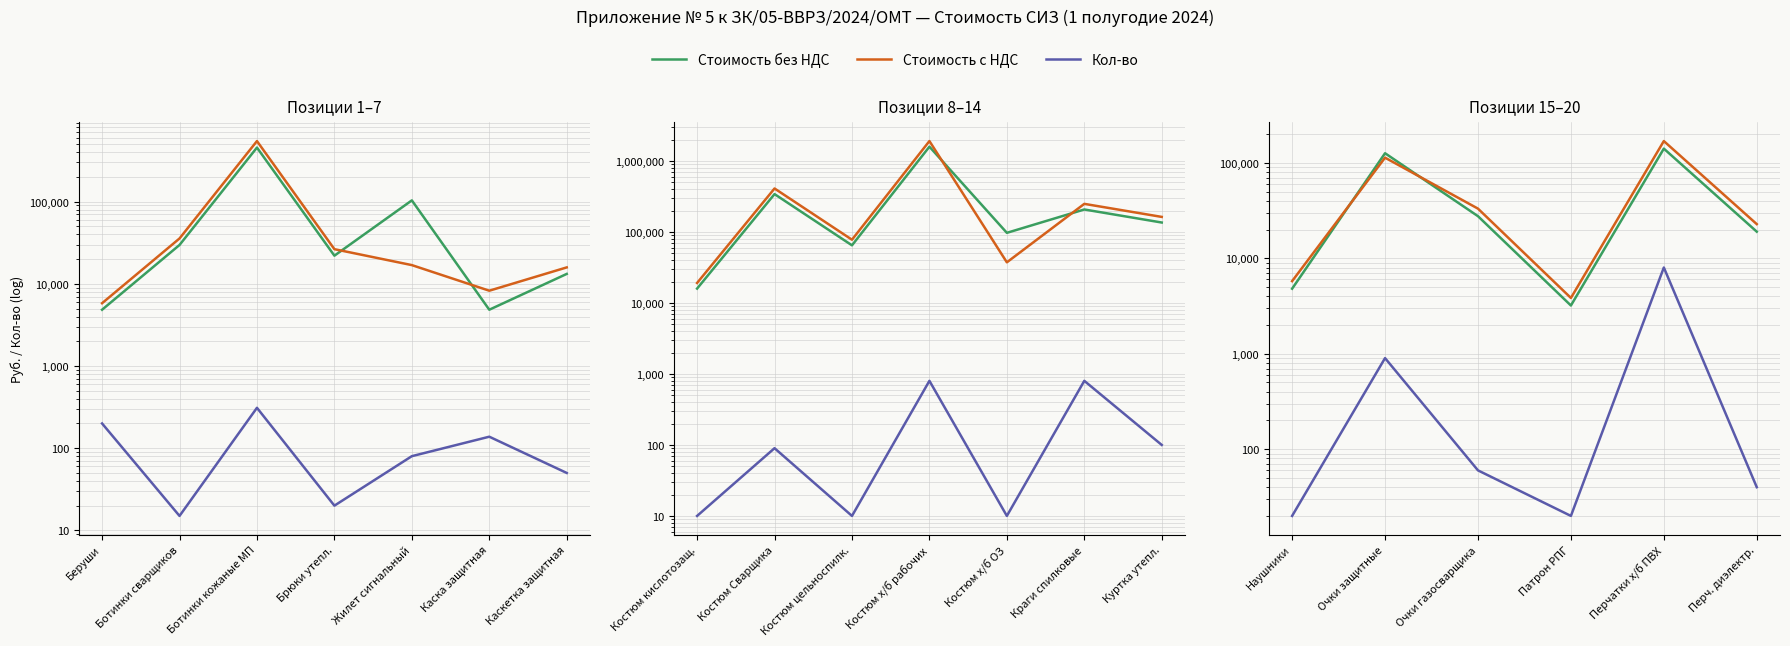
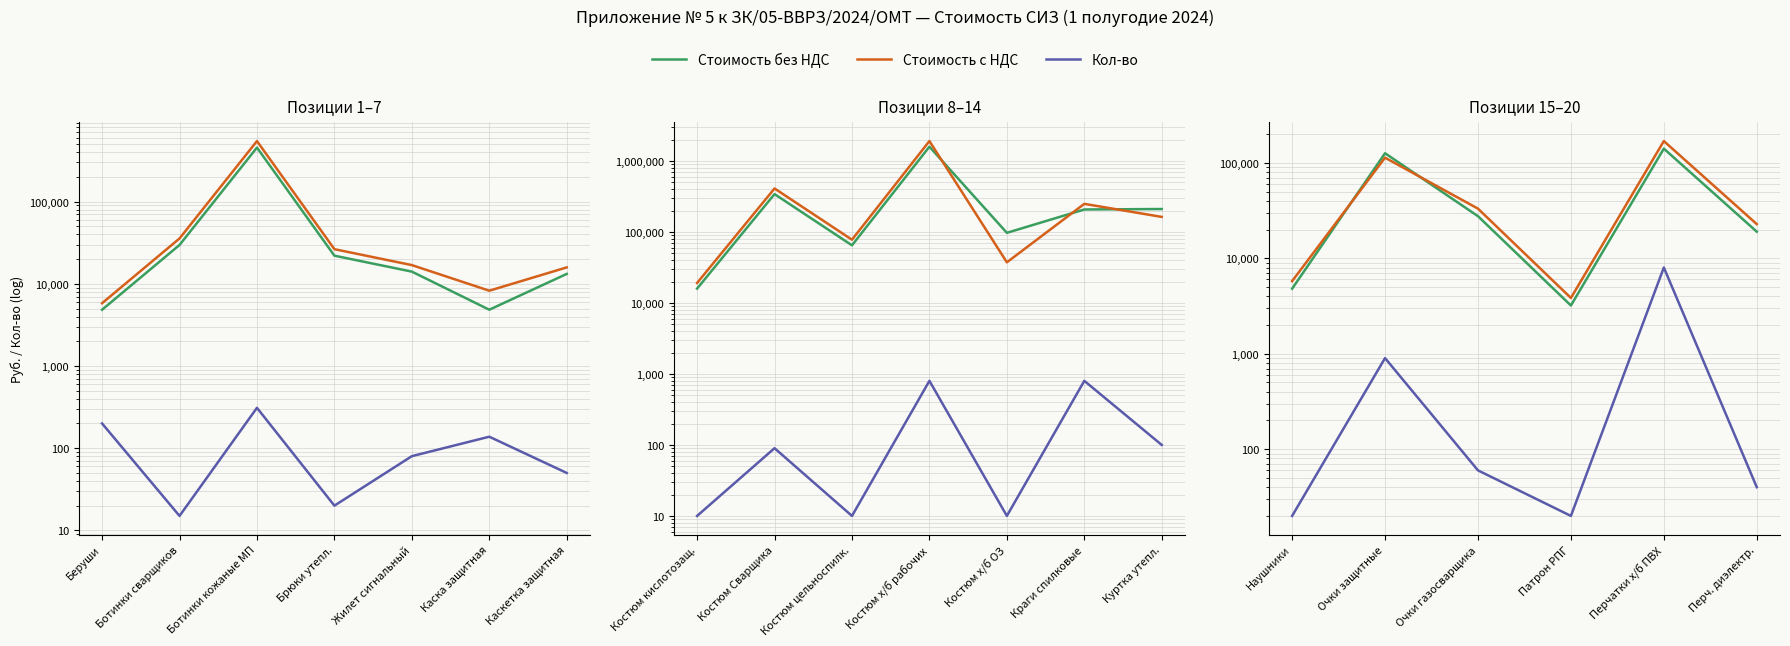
Позиции 1–7, Стоимость без НДС, Жилет сигнальный: 100,000 -> 14,000
Позиции 8–14, Стоимость без НДС, Куртка утепл.: 140,000 -> 210,000
